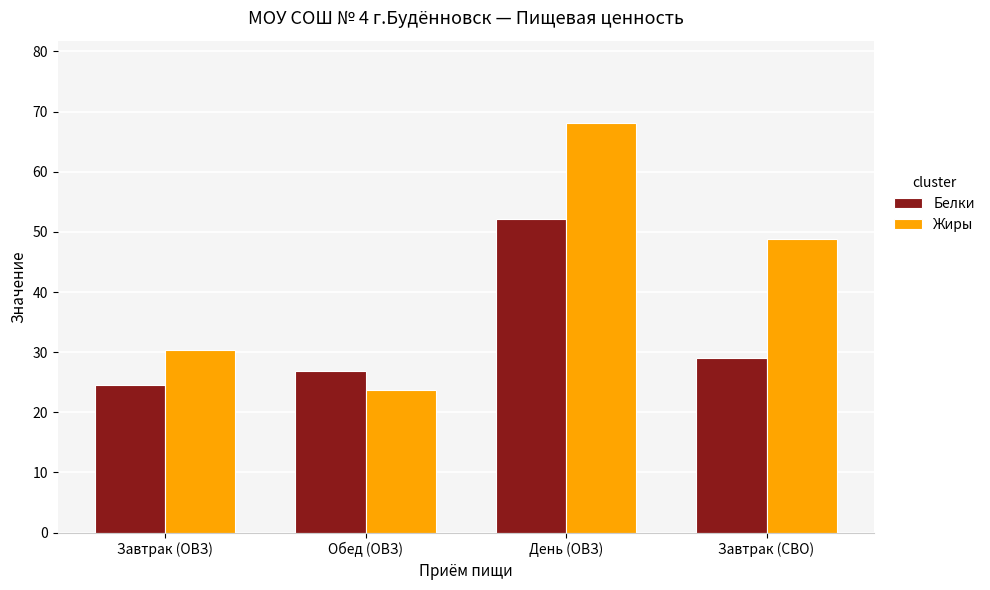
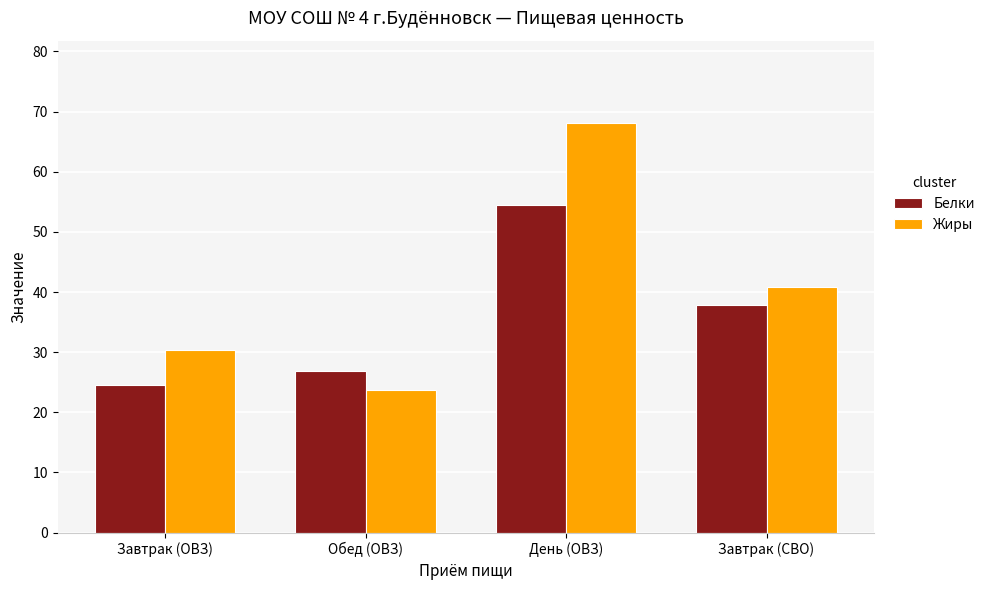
Белки, День (ОВЗ): 52 -> 55
Белки, Завтрак (СВО): 29 -> 38
Жиры, Завтрак (СВО): 49 -> 41
